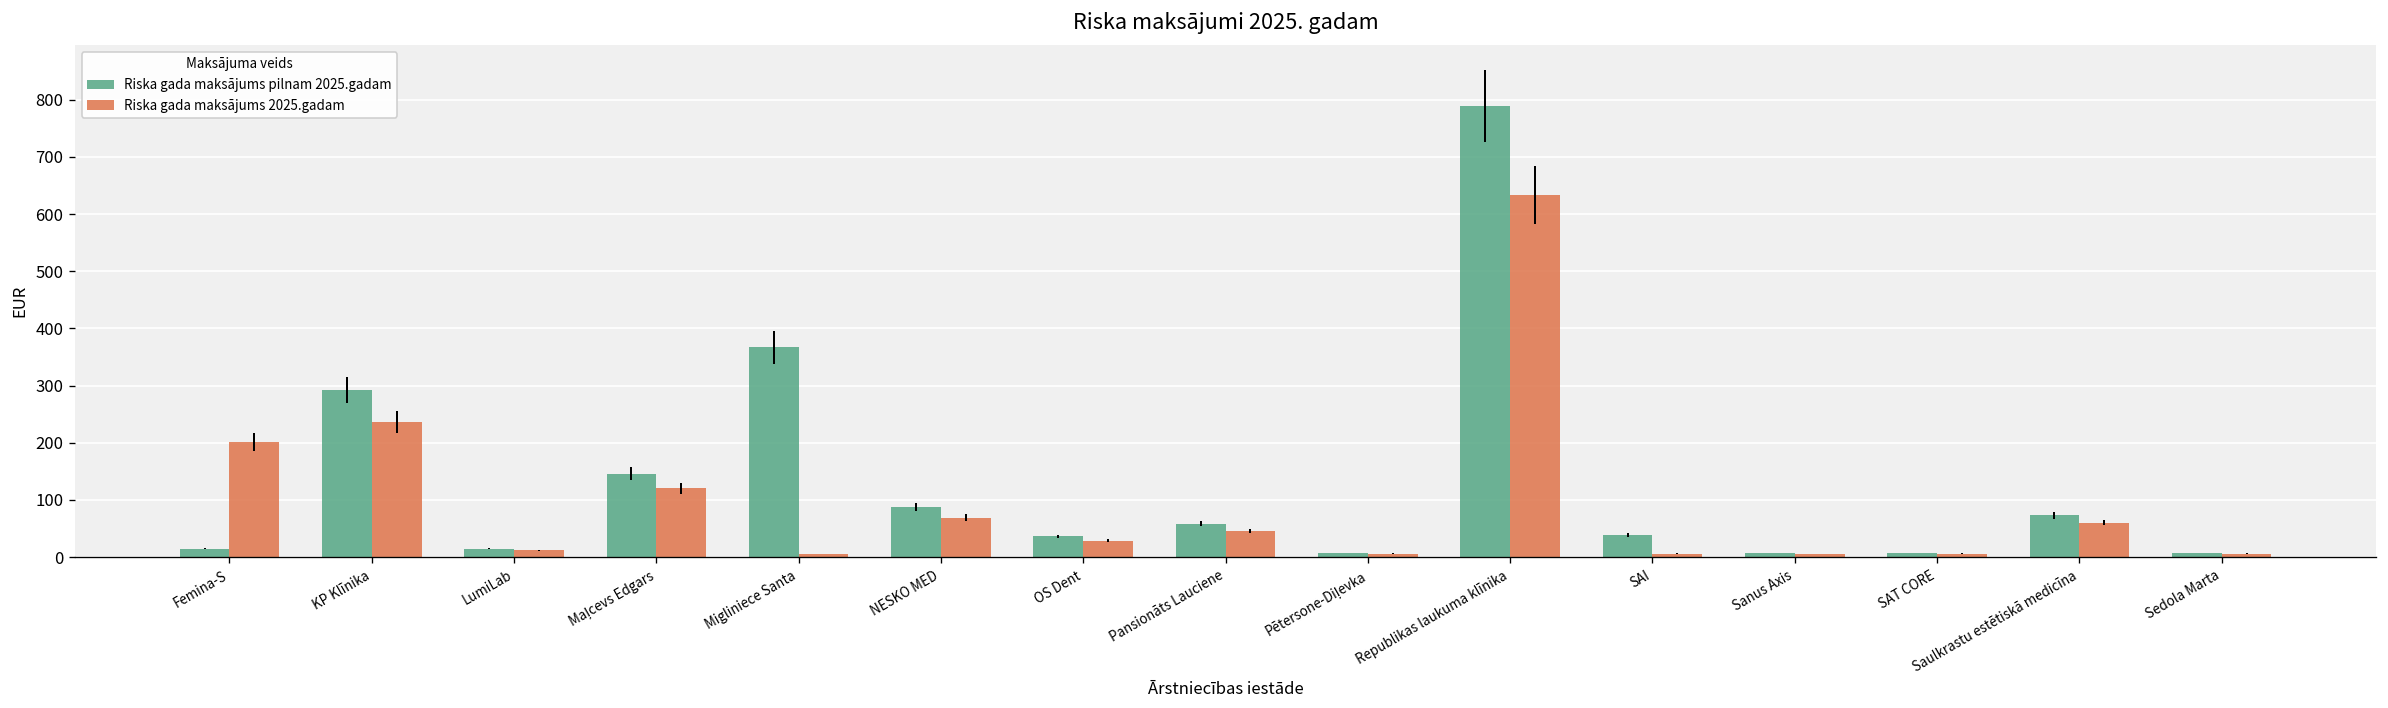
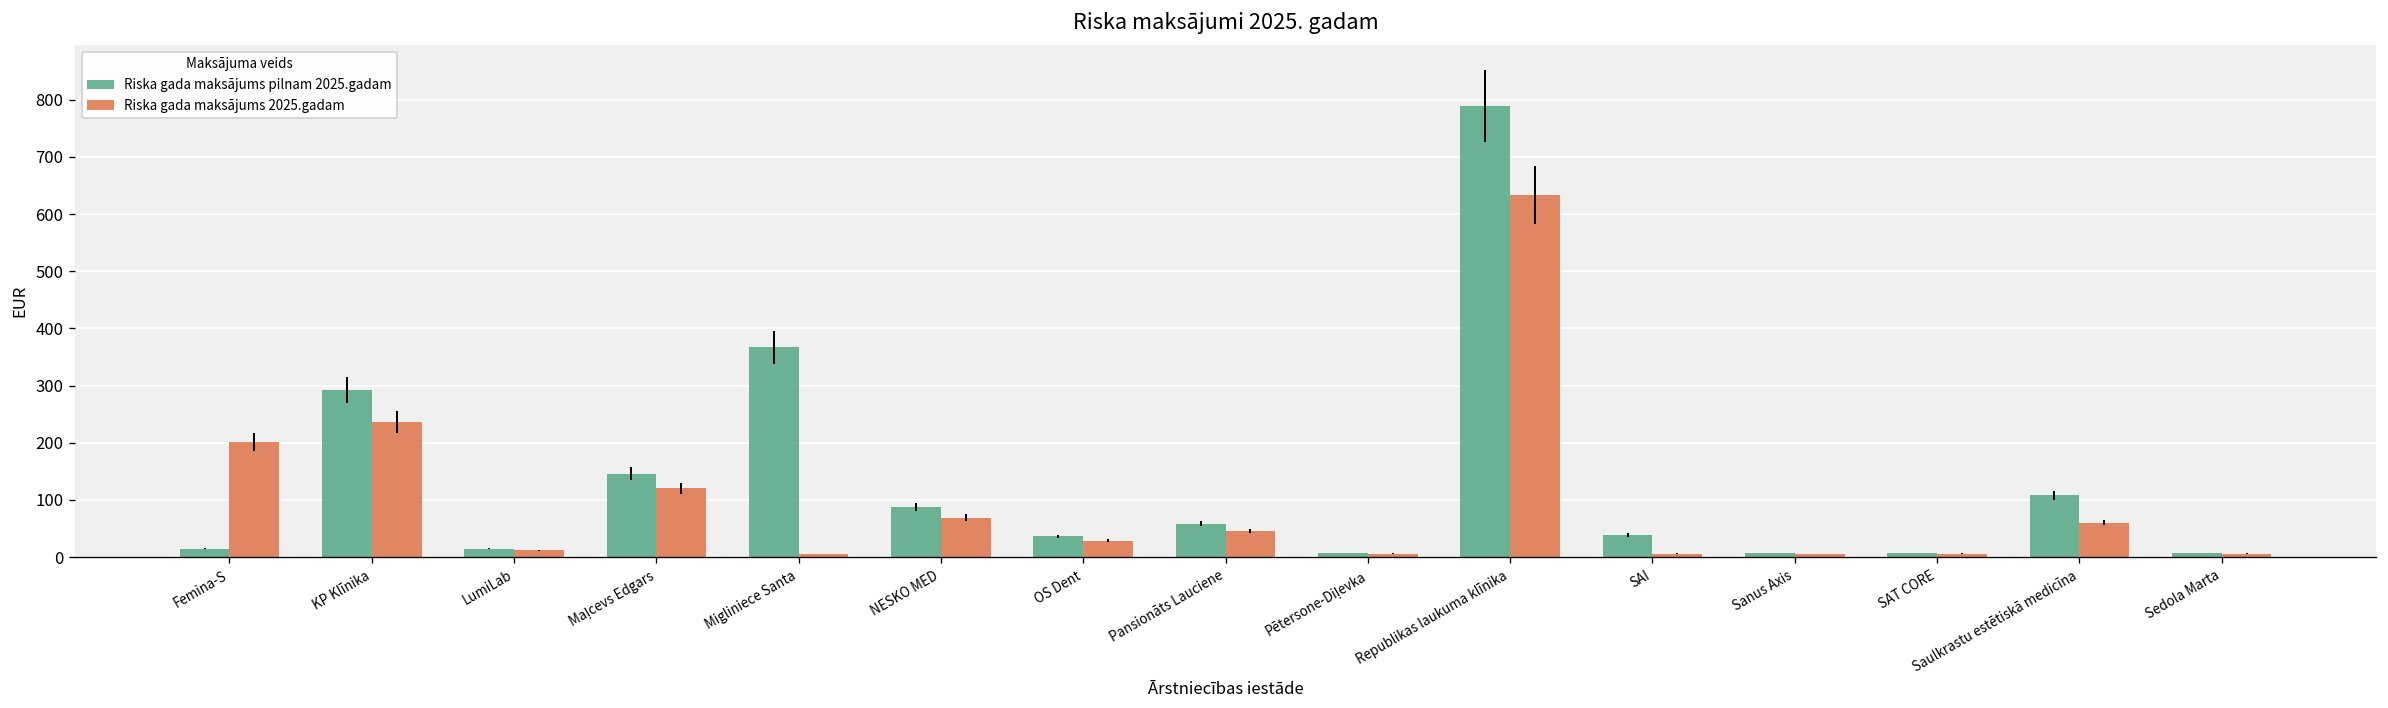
Riska gada maksājums pilnam 2025.gadam, Saulkrastu estētiskā medicīna: 70 -> 110
